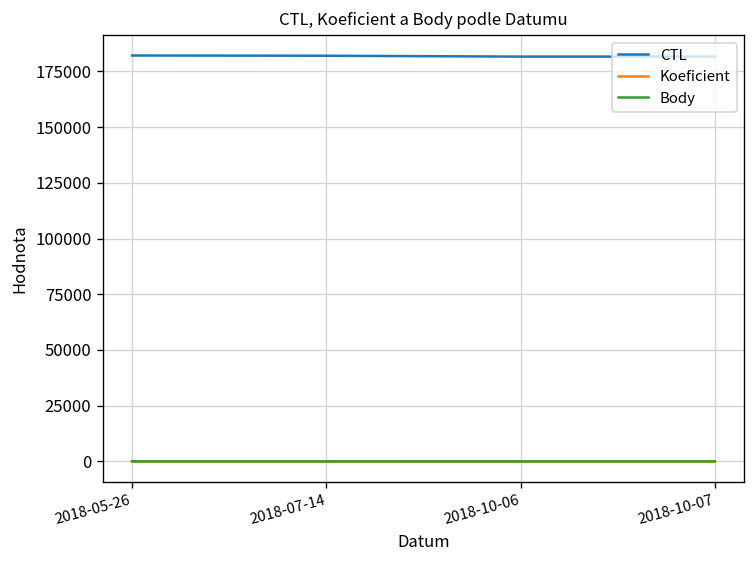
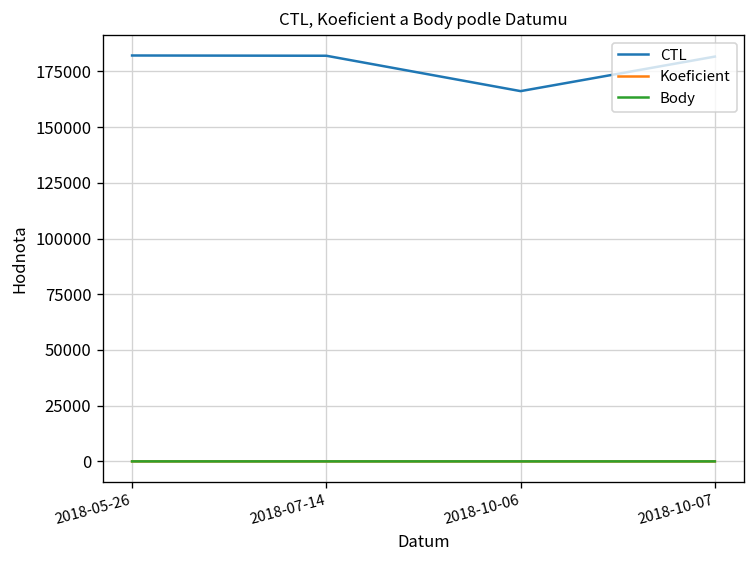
CTL, 2018-10-06: 182000 -> 166000
